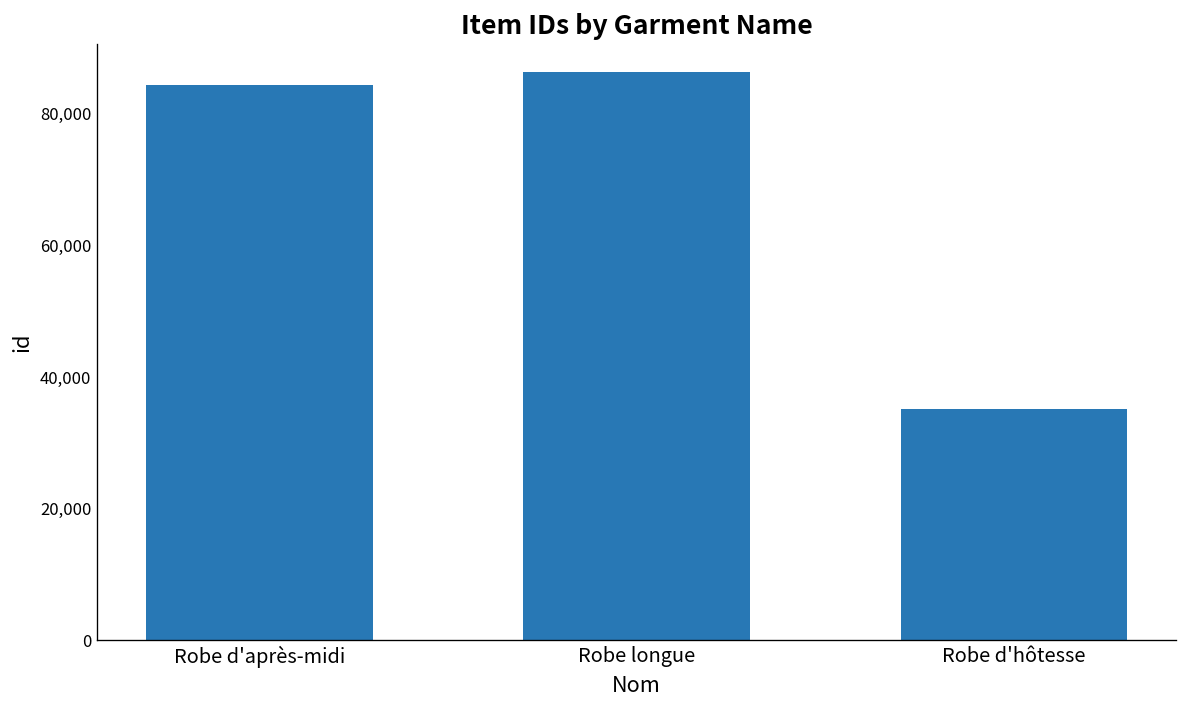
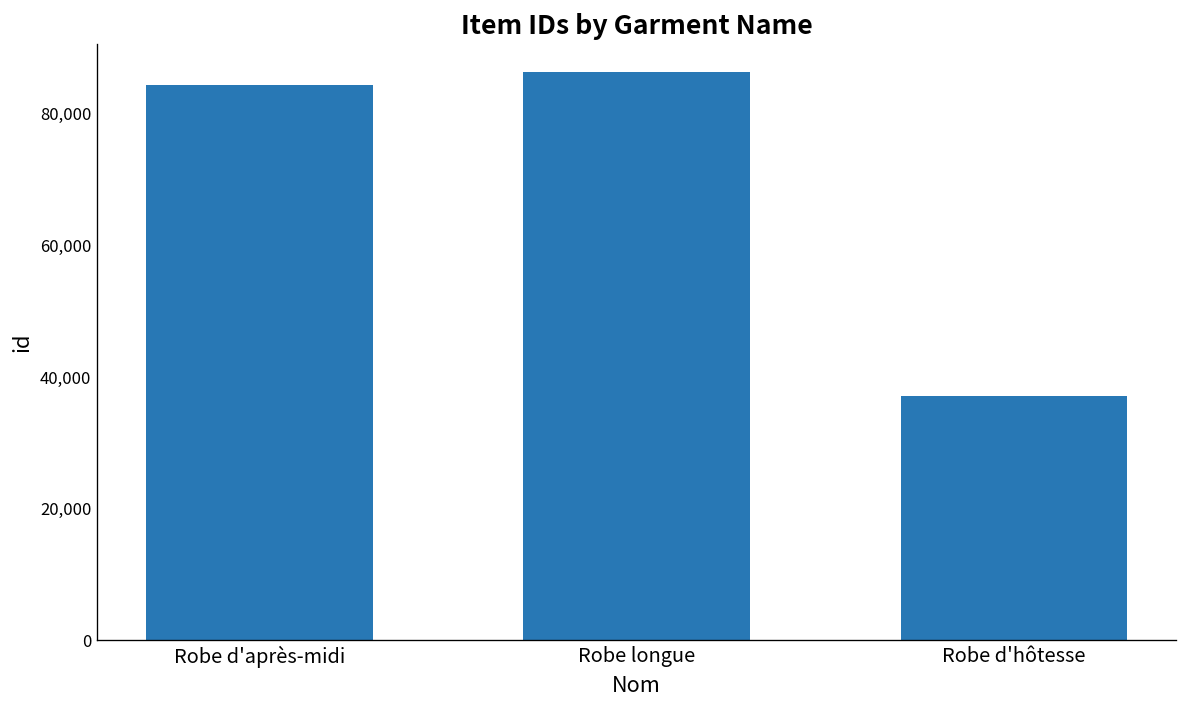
Robe d'hôtesse: 35,000 -> 37,000
